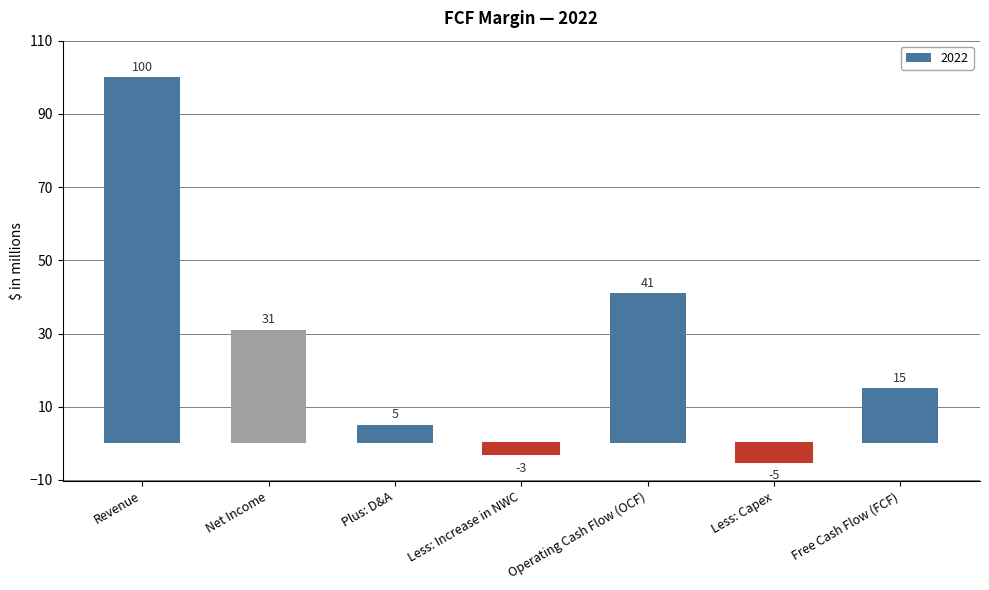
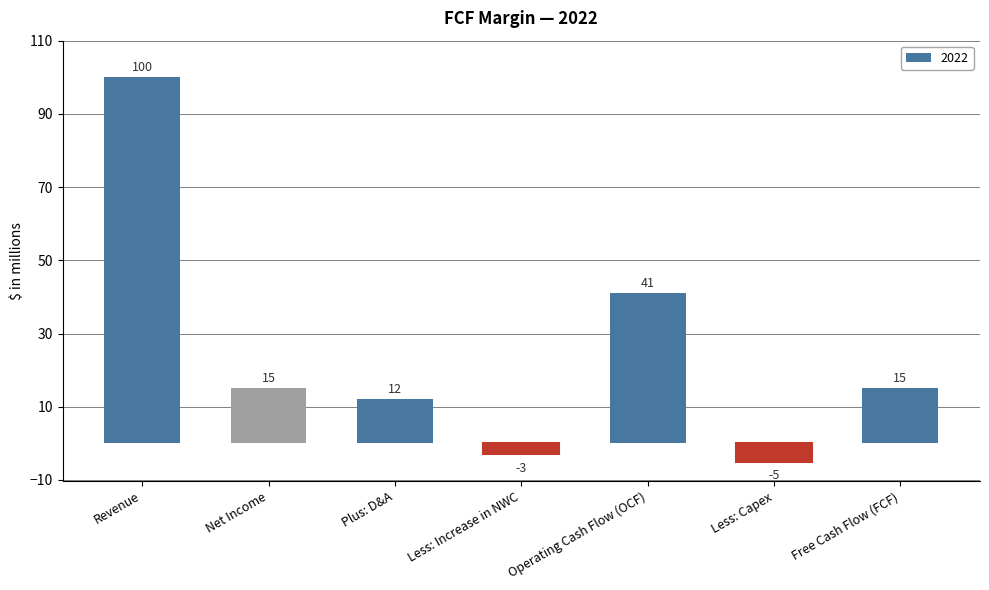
Net Income: 31 -> 15
Plus: D&A: 5 -> 12
